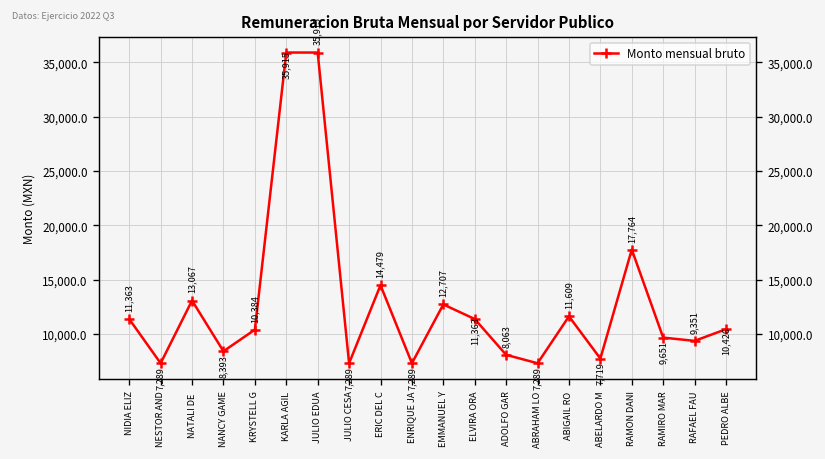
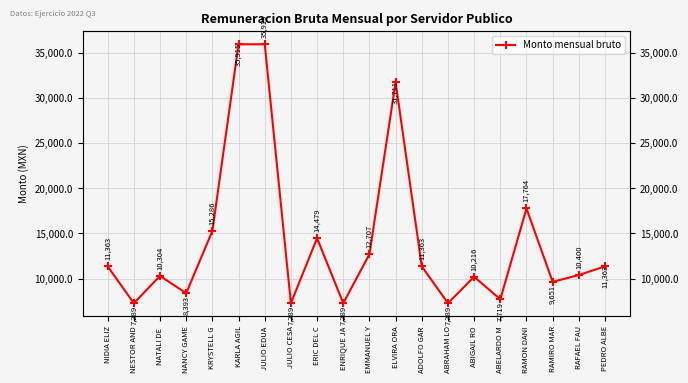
NATALI DE: 13,067 -> 10,304
KRYSTELL G: 10,384 -> 15,286
ELVIRA ORA: 11,363 -> 31,711
ADOLFO GAR: 8,063 -> 11,363
ABIGAIL RO: 11,609 -> 10,216
RAFAEL FAU: 9,351 -> 10,400
PEDRO ALBE: 10,426 -> 11,363
